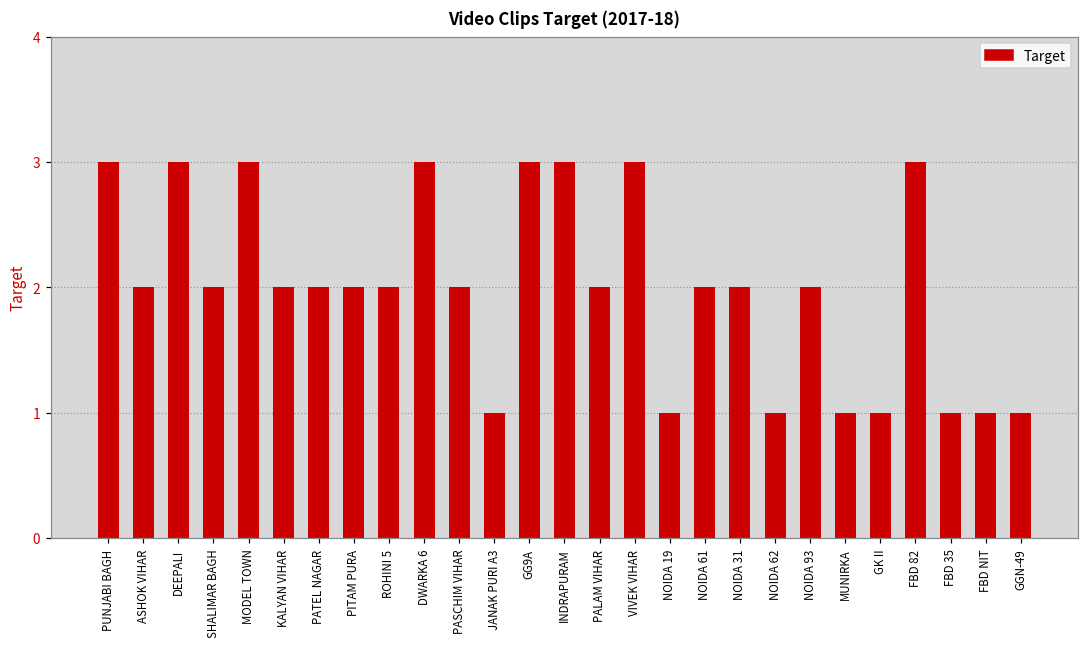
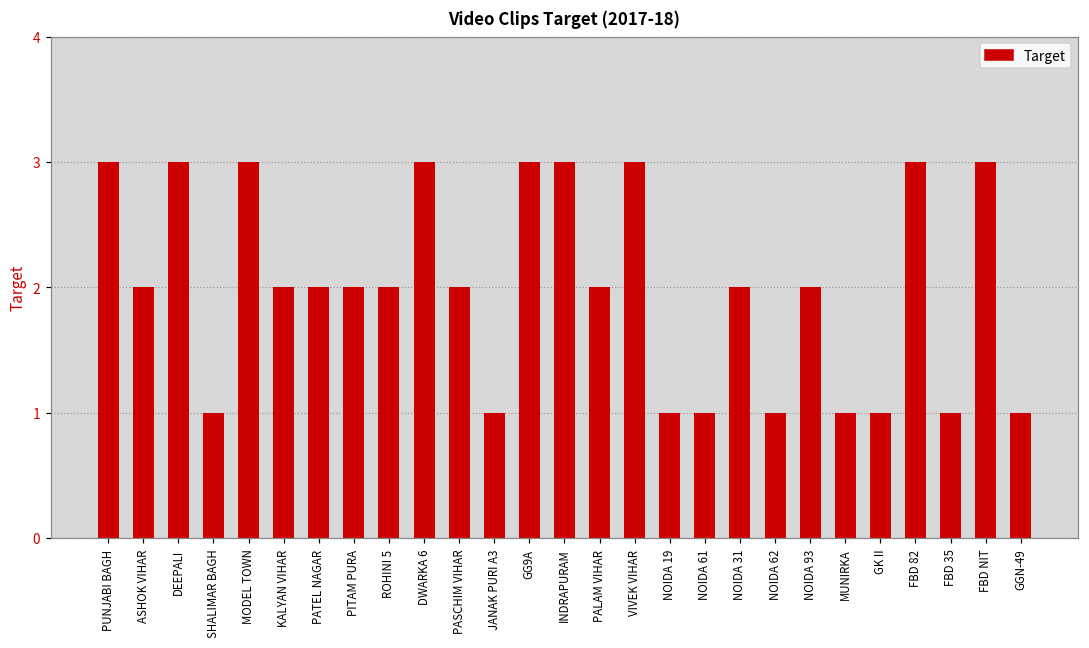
SHALIMAR BAGH: 2 -> 1
NOIDA 61: 2 -> 1
FBD NIT: 1 -> 3
